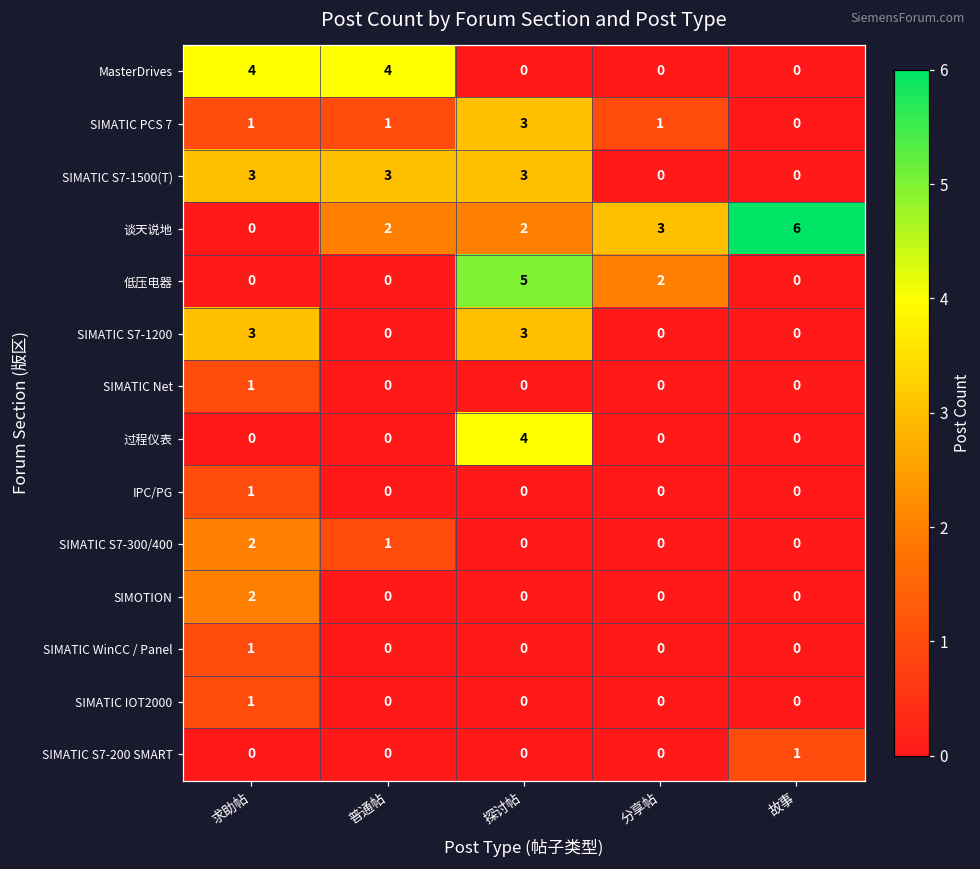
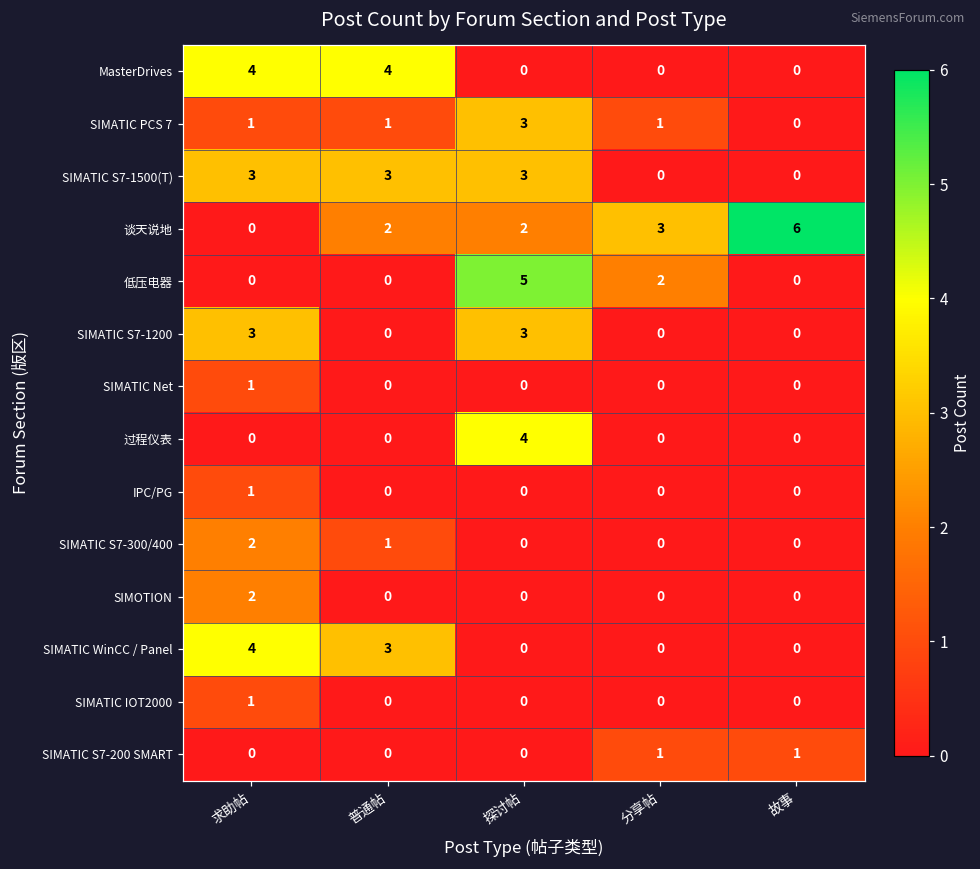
SIMATIC WinCC / Panel, 求助帖: 1 -> 4
SIMATIC WinCC / Panel, 普通帖: 0 -> 3
SIMATIC S7-200 SMART, 分享帖: 0 -> 1
